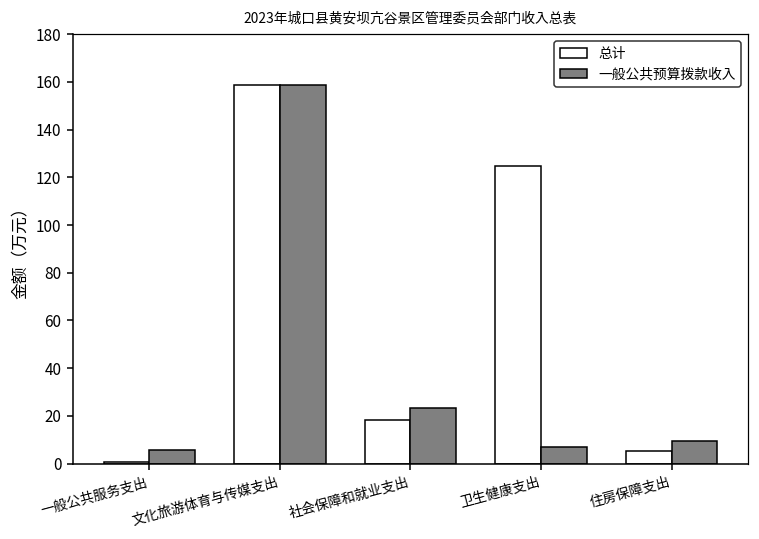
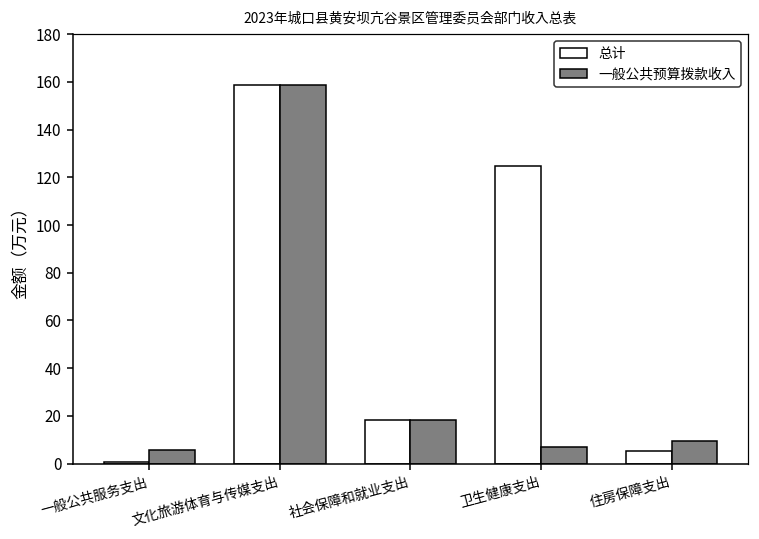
一般公共预算拨款收入, 社会保障和就业支出: 23 -> 18
